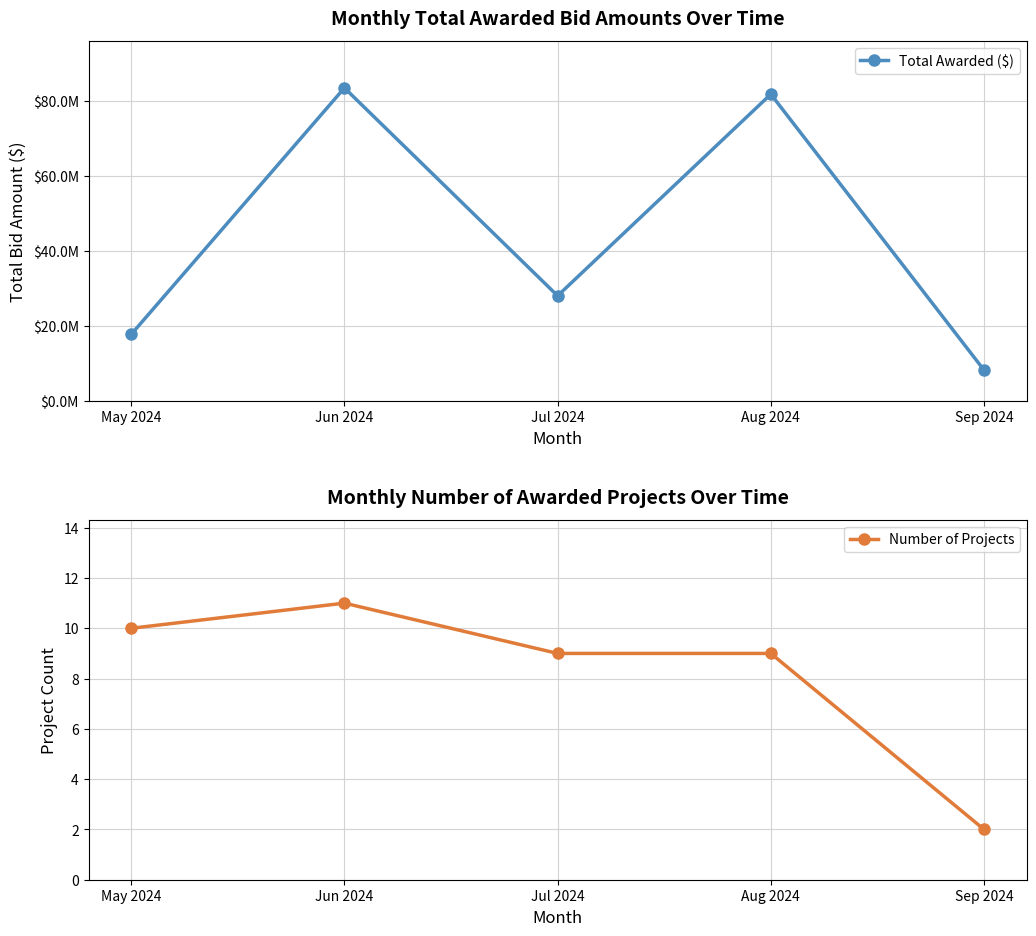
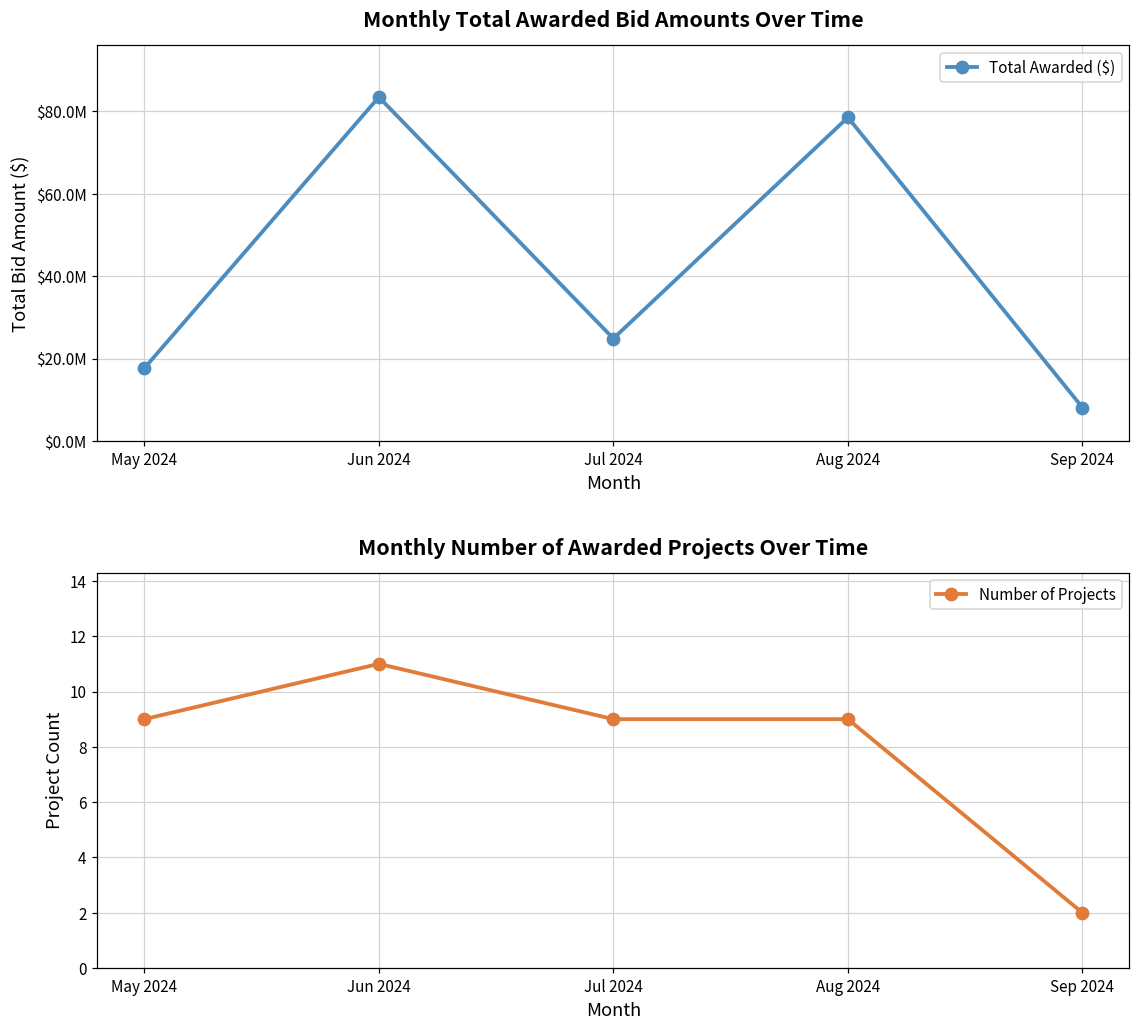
Monthly Total Awarded Bid Amounts Over Time, Jul 2024: $28000000 -> $25000000
Monthly Total Awarded Bid Amounts Over Time, Aug 2024: $82000000 -> $79000000
Monthly Number of Awarded Projects Over Time, May 2024: 10 -> 9
